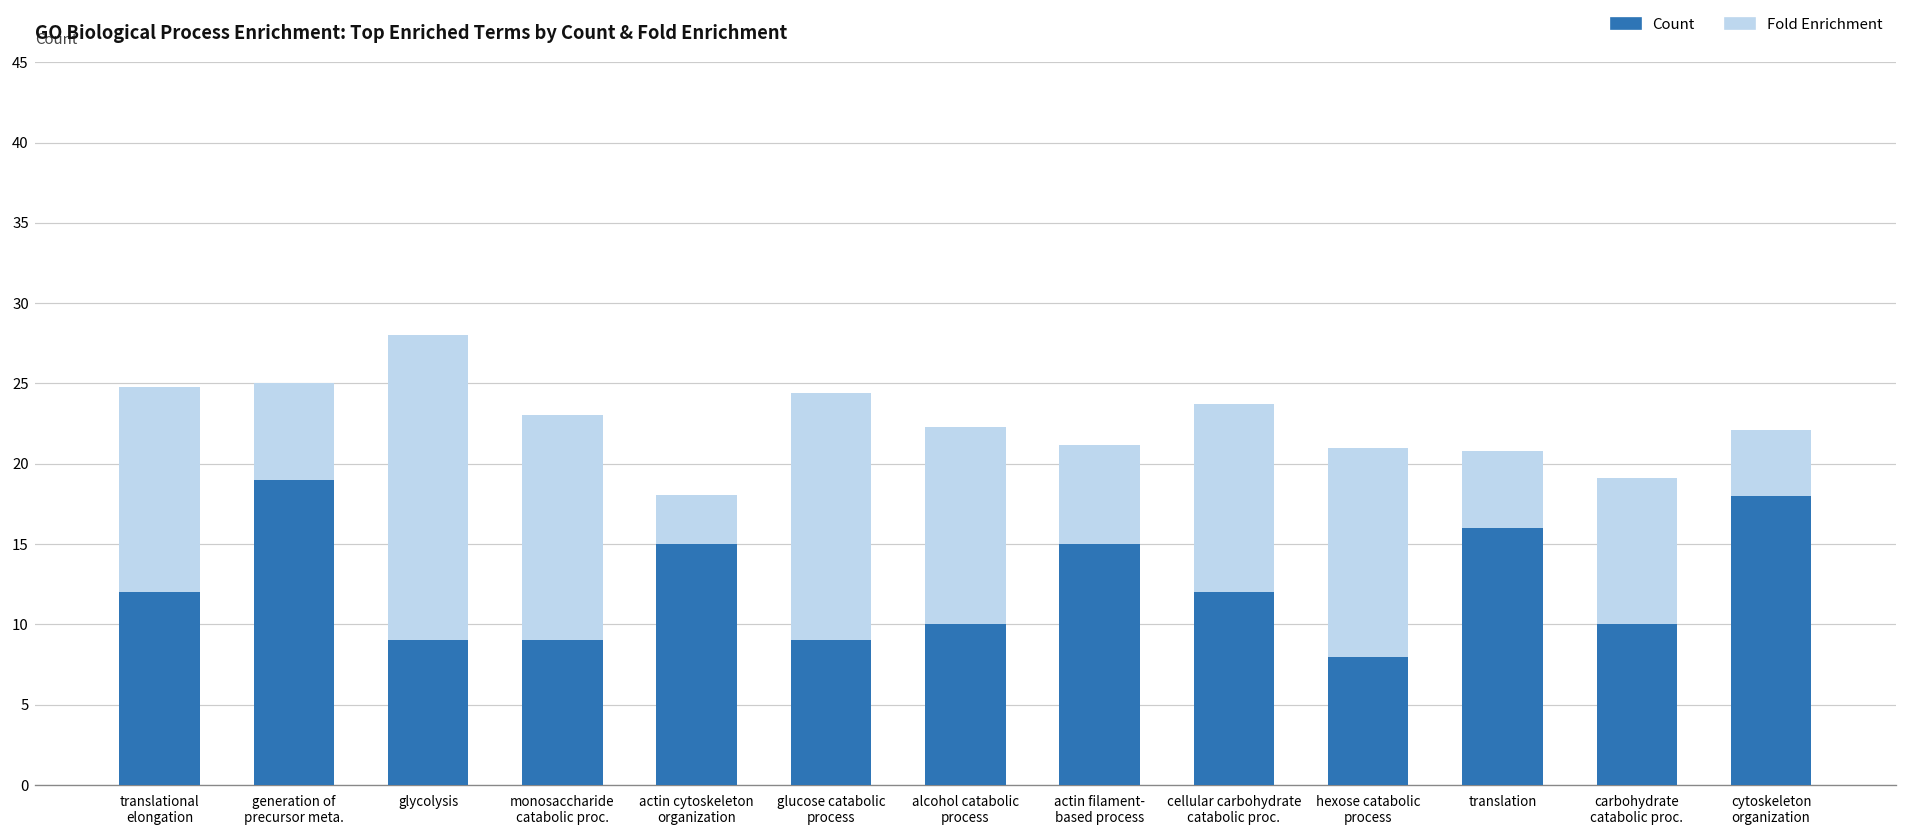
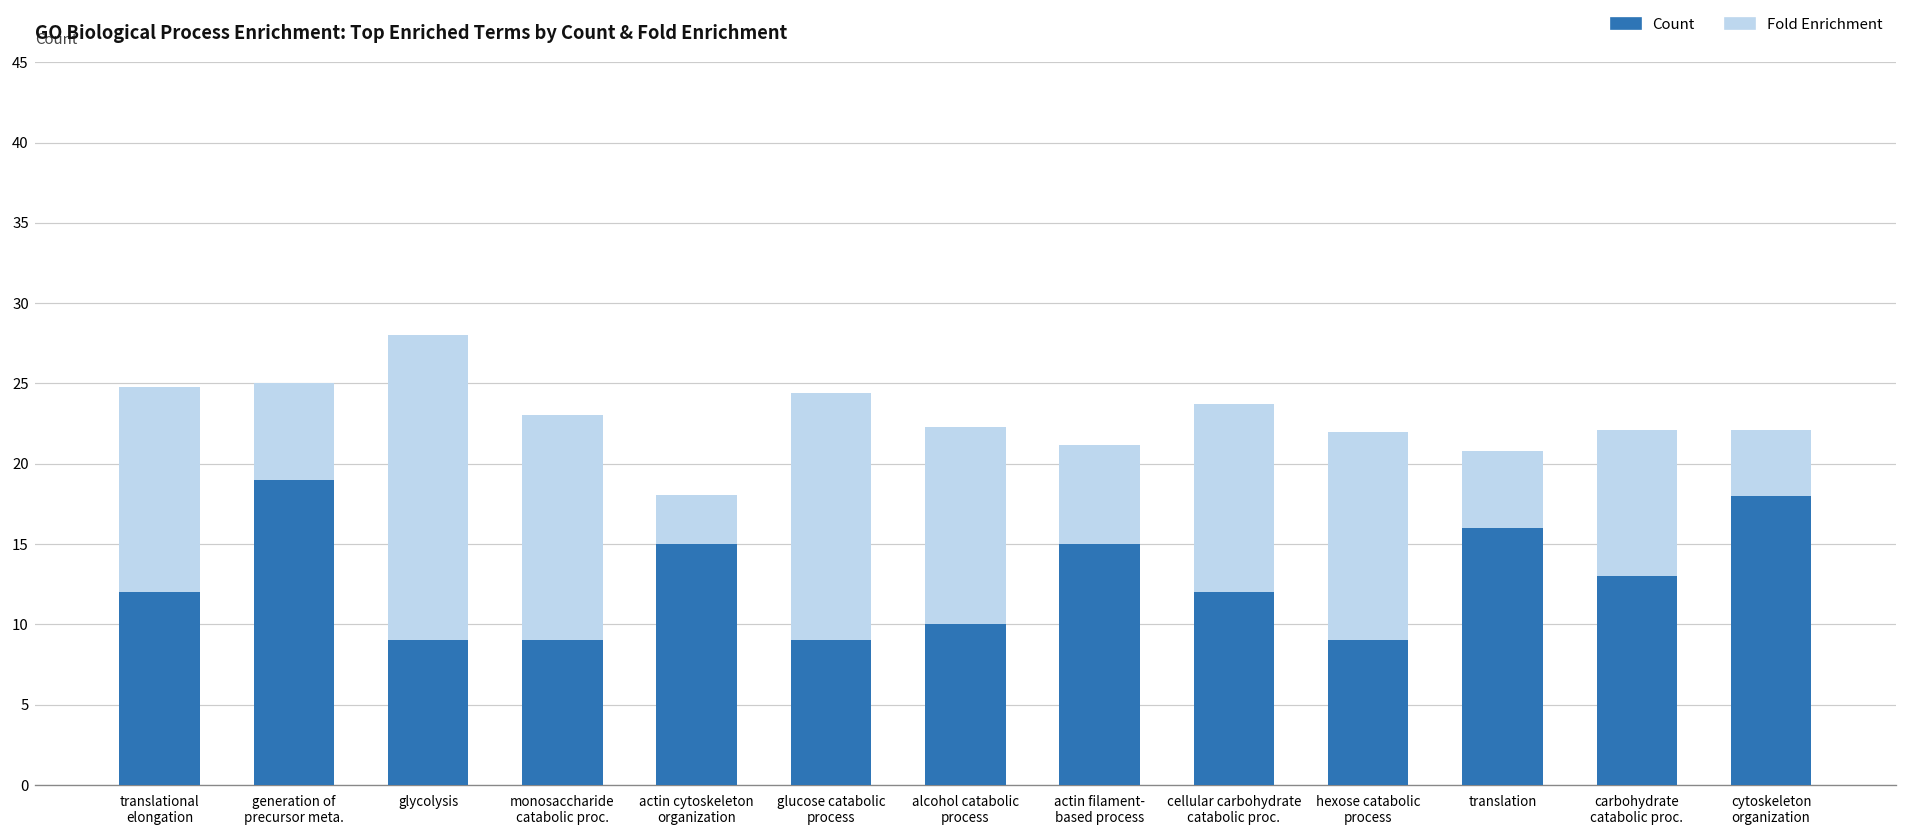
Count, hexose catabolic process: 8 -> 9
Count, carbohydrate catabolic proc.: 10 -> 13
